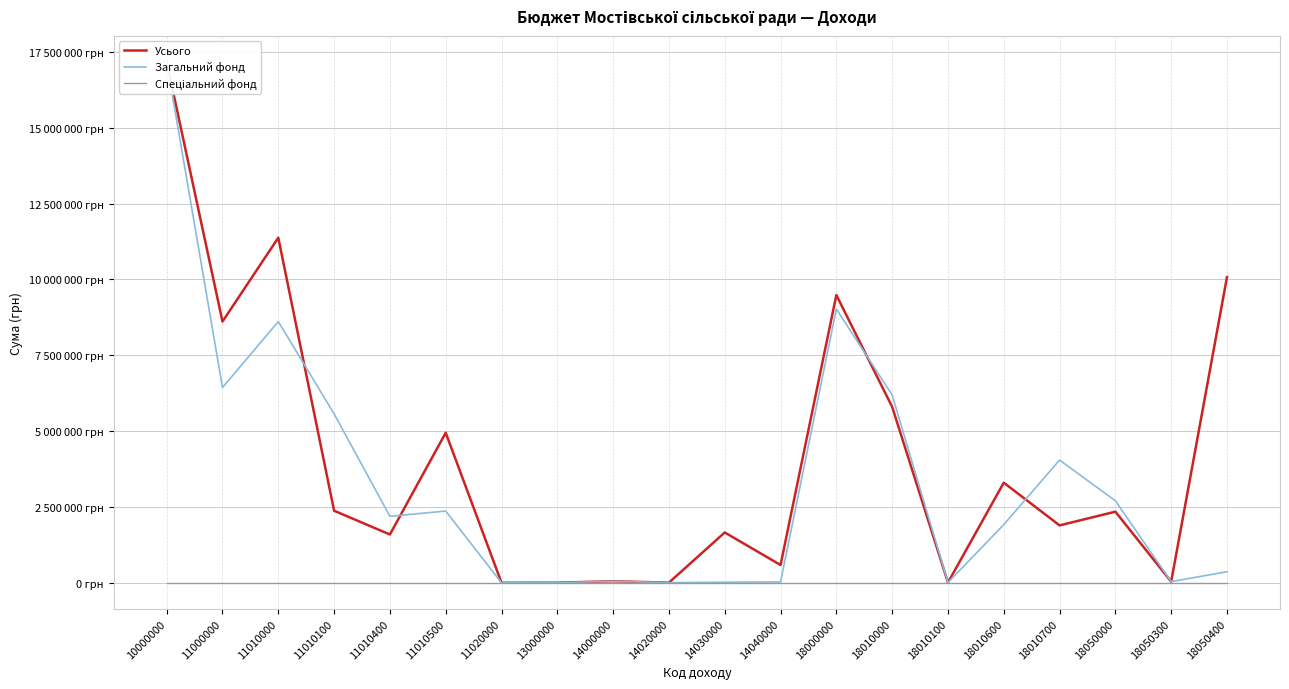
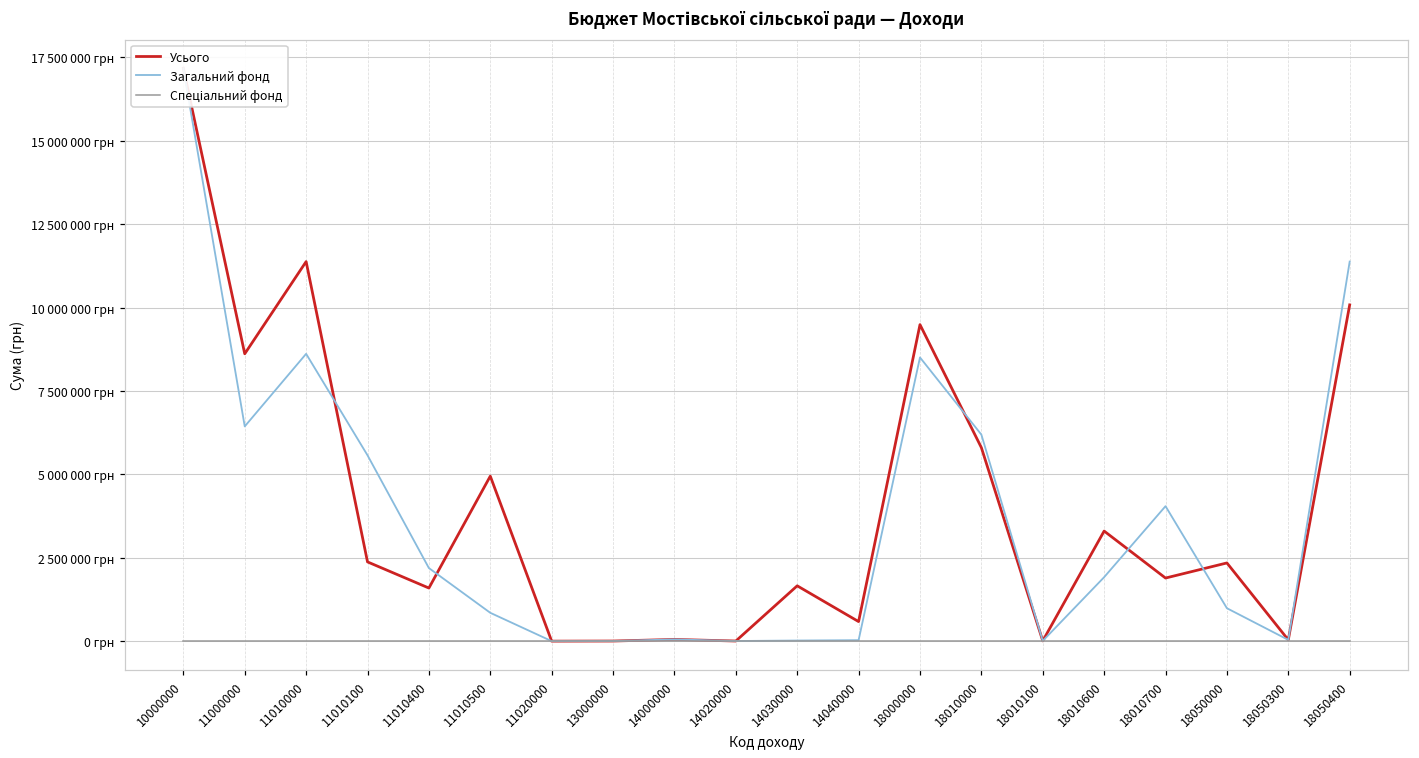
Загальний фонд, 11010500: 2400000 грн -> 900000 грн
Загальний фонд, 18000000: 9000000 грн -> 8500000 грн
Загальний фонд, 18050000: 2700000 грн -> 1000000 грн
Загальний фонд, 18050400: 400000 грн -> 11400000 грн
